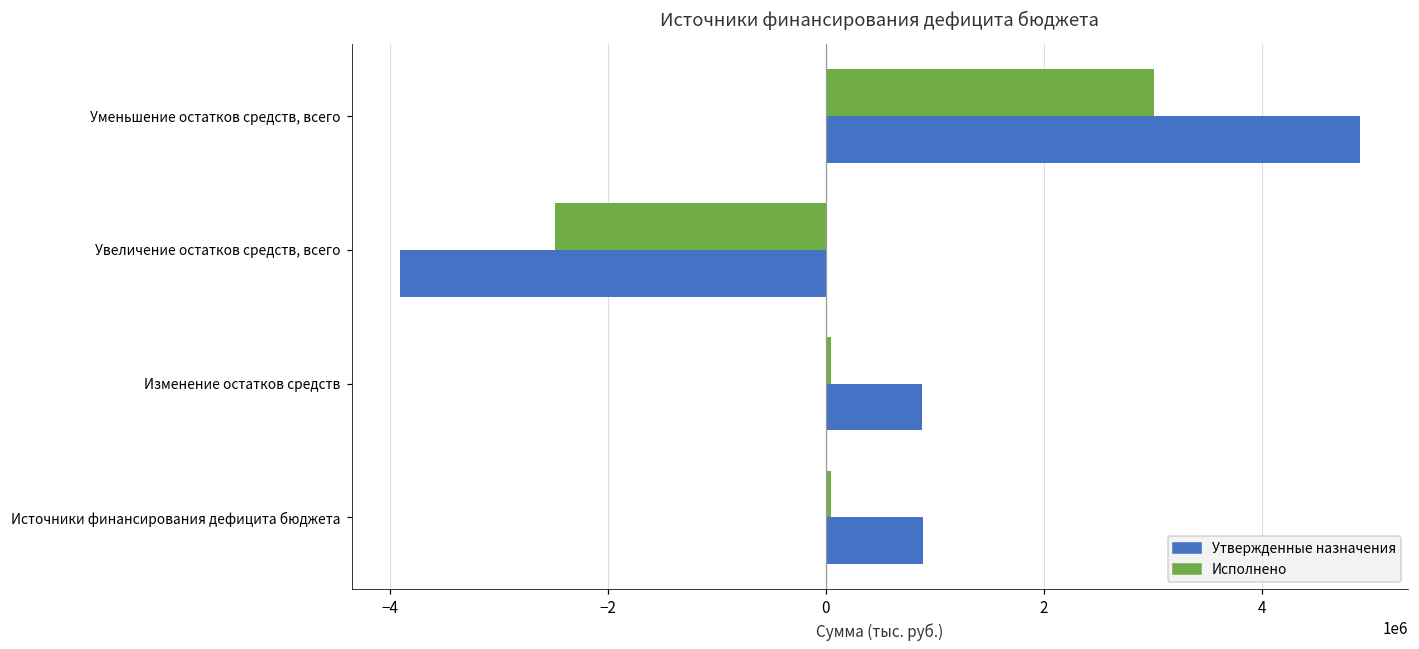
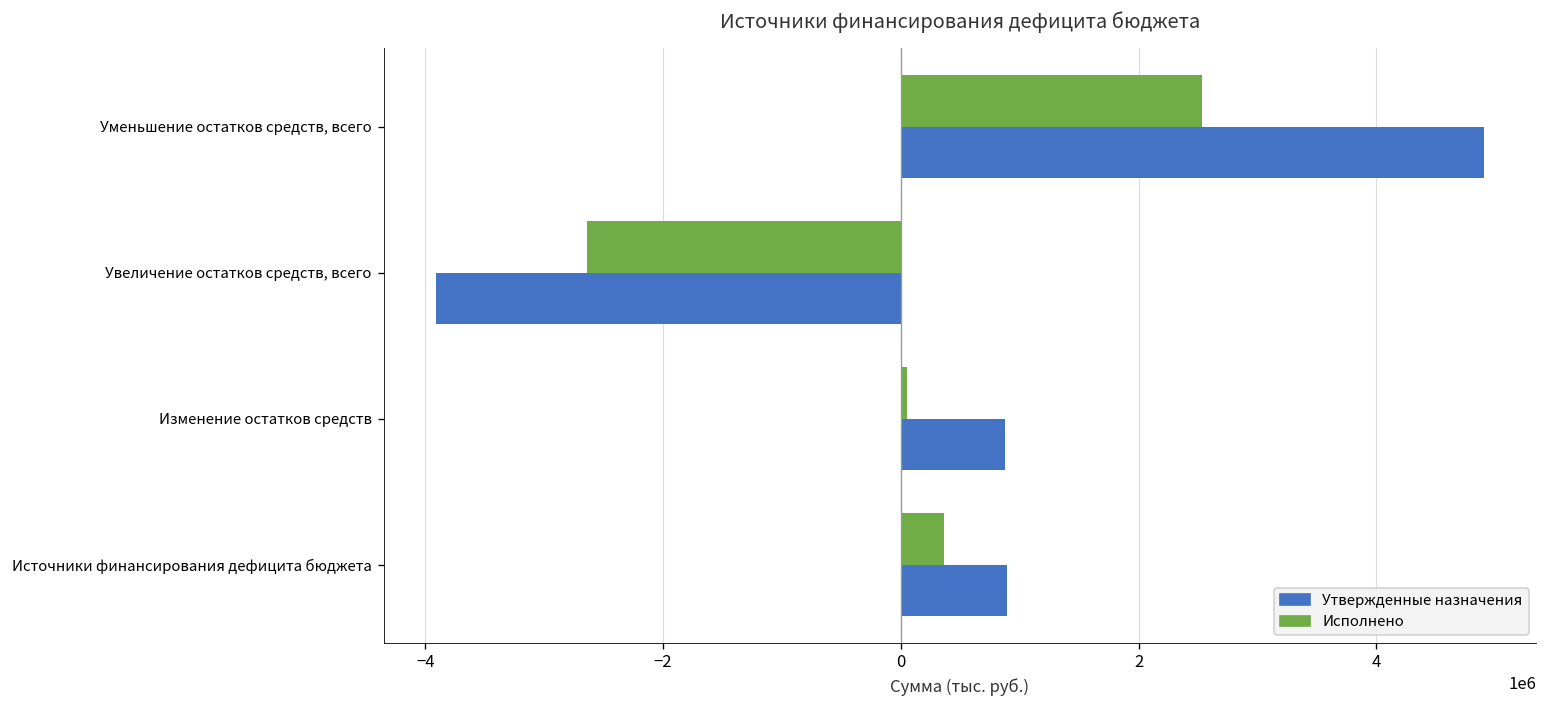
Исполнено, Уменьшение остатков средств, всего: 3000000 -> 2500000
Исполнено, Увеличение остатков средств, всего: -2500000 -> -2600000
Исполнено, Источники финансирования дефицита бюджета: 0 -> 400000
